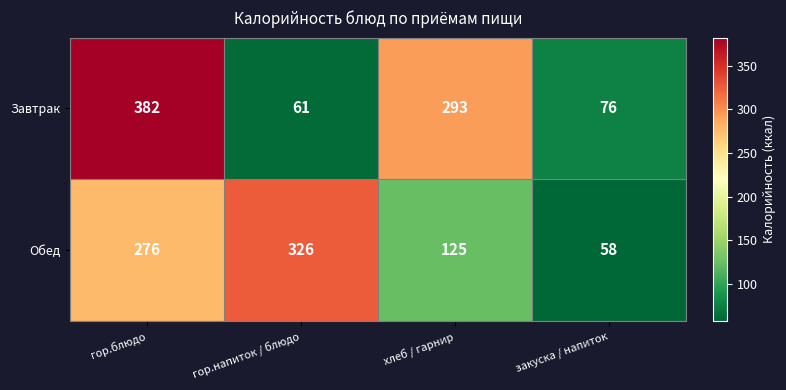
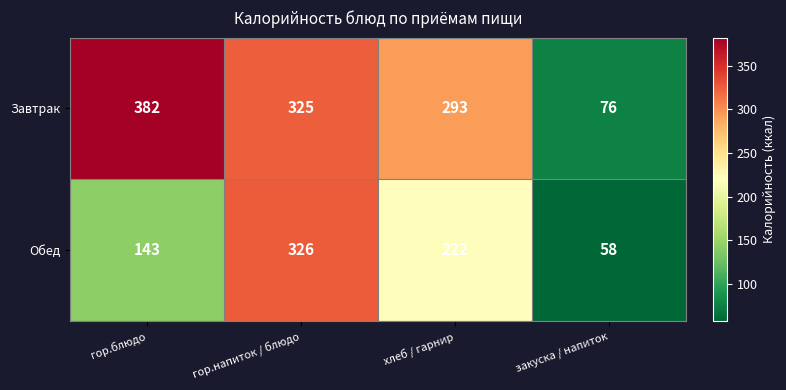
Завтрак, гор.напиток / блюдо: 61 -> 325
Обед, гор.блюдо: 276 -> 143
Обед, хлеб / гарнир: 125 -> 222
